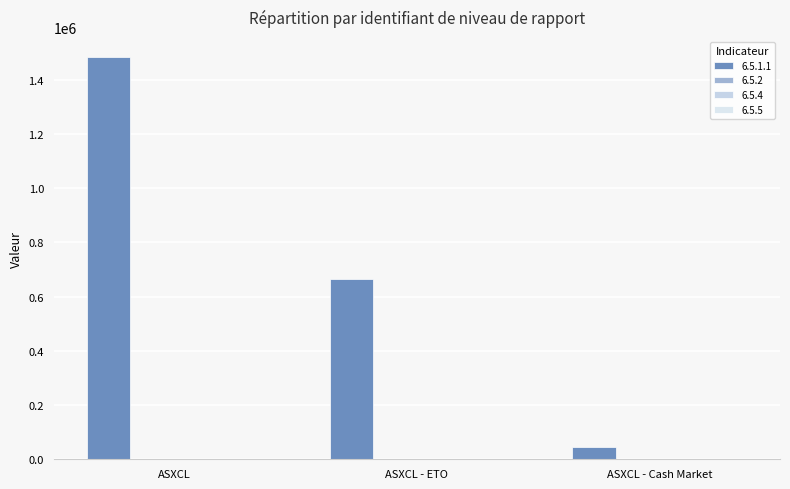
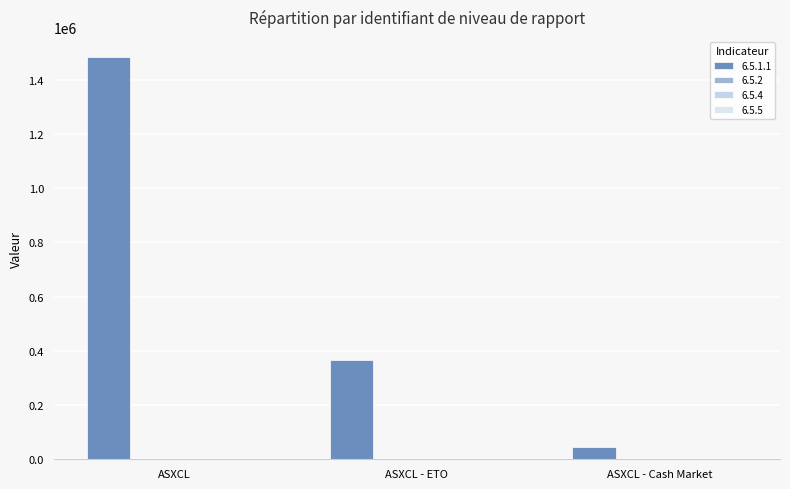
6.5.1.1, ASXCL - ETO: 670000 -> 370000
